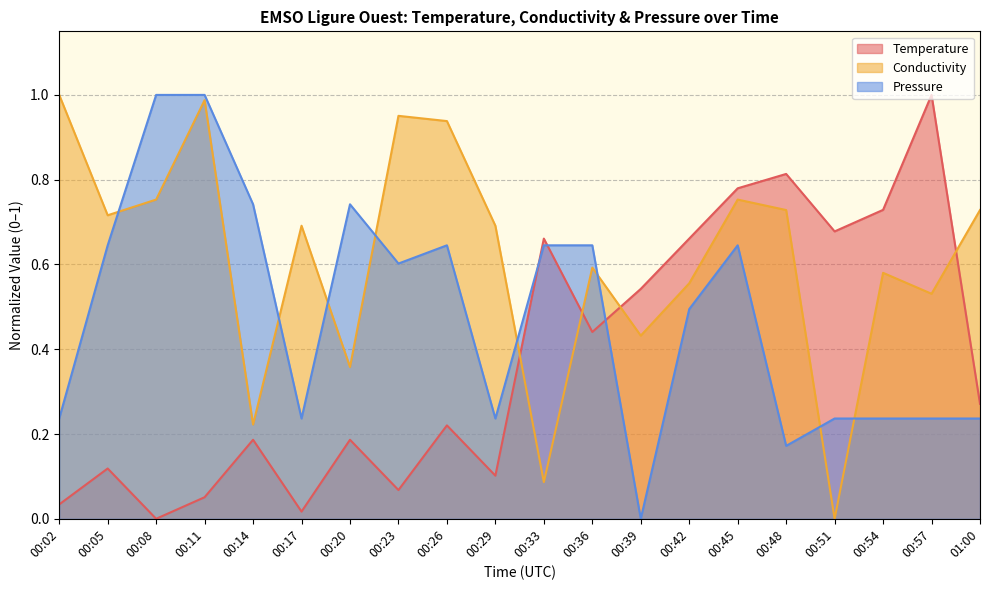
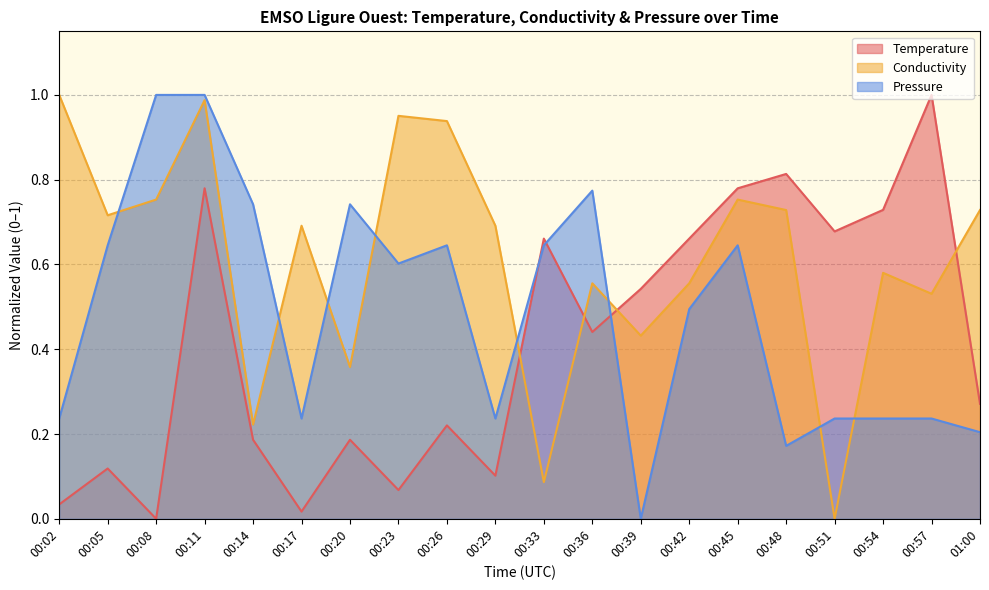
Temperature, 00:11: 0.05 -> 0.78
Conductivity, 00:36: 0.59 -> 0.56
Pressure, 00:36: 0.65 -> 0.77
Pressure, 01:00: 0.24 -> 0.20
